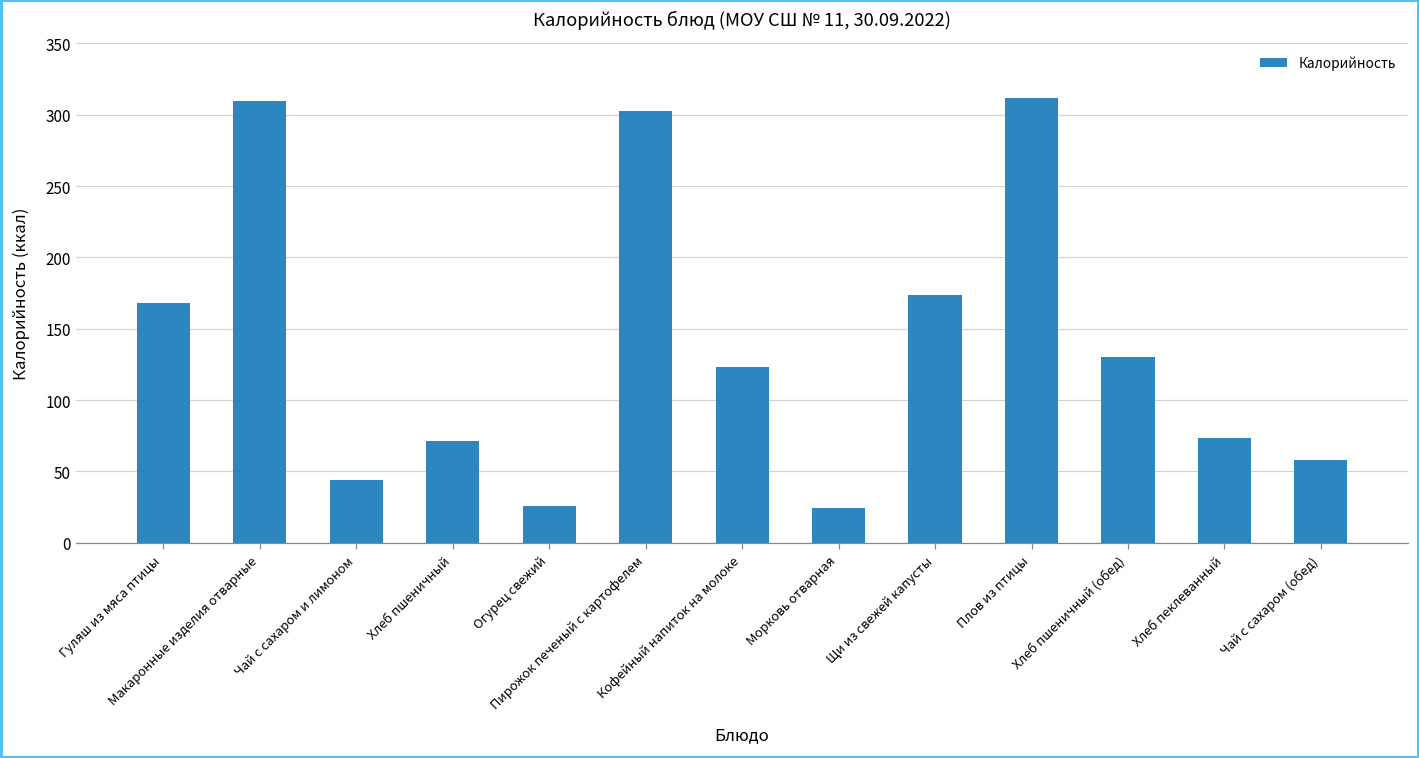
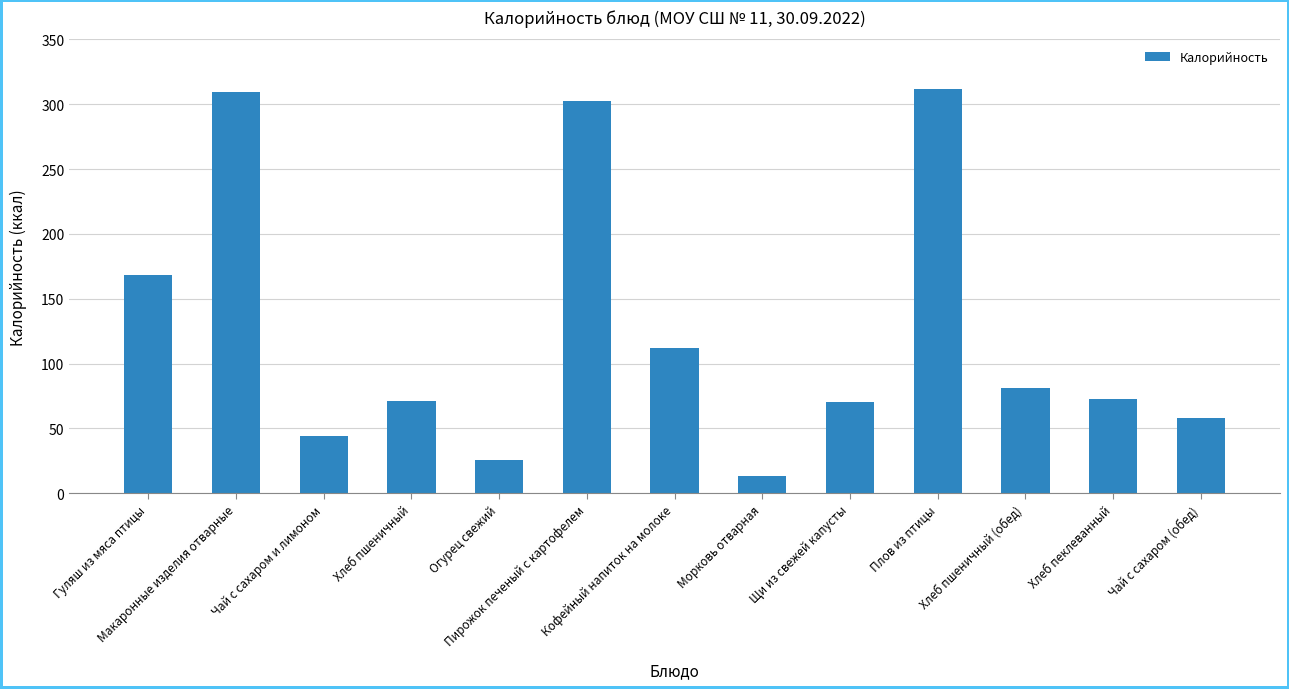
Кофейный напиток на молоке: 124 -> 112
Морковь отварная: 24 -> 14
Щи из свежей капусты: 174 -> 70
Хлеб пшеничный (обед): 130 -> 81
